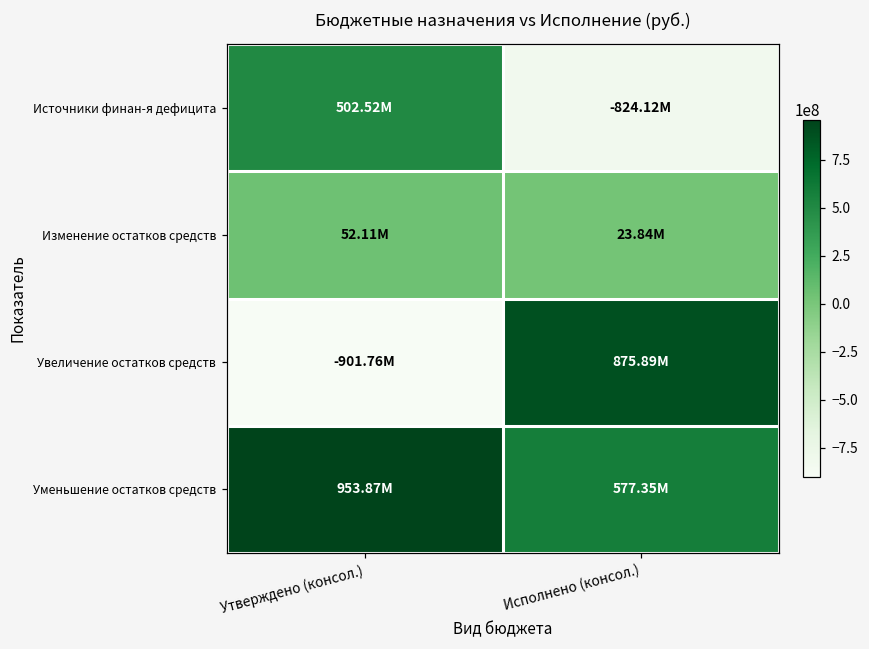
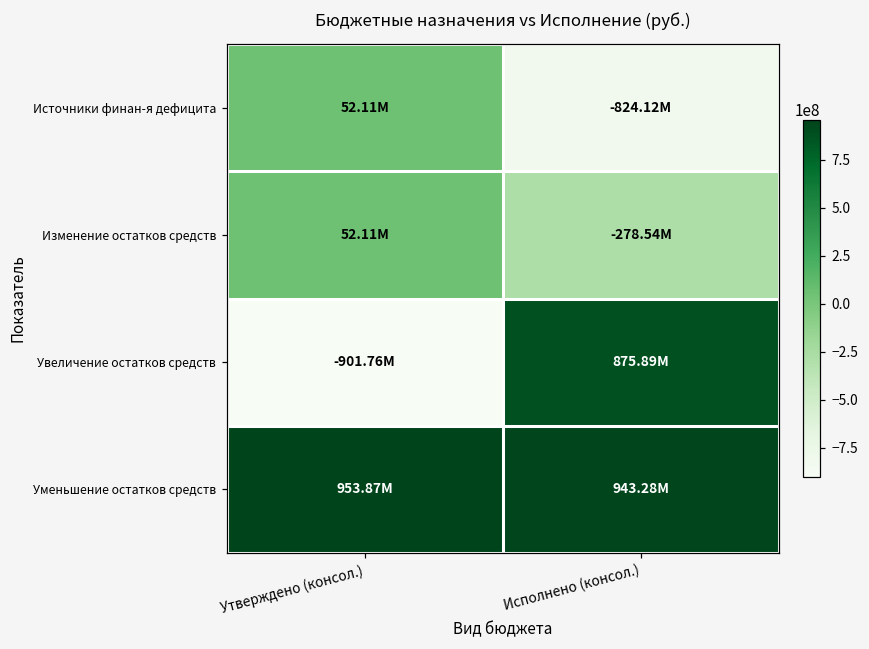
Источники финан-я дефицита, Утверждено (консол.): 502.52M -> 52.11M
Изменение остатков средств, Исполнено (консол.): 23.84M -> -278.54M
Уменьшение остатков средств, Исполнено (консол.): 577.35M -> 943.28M
